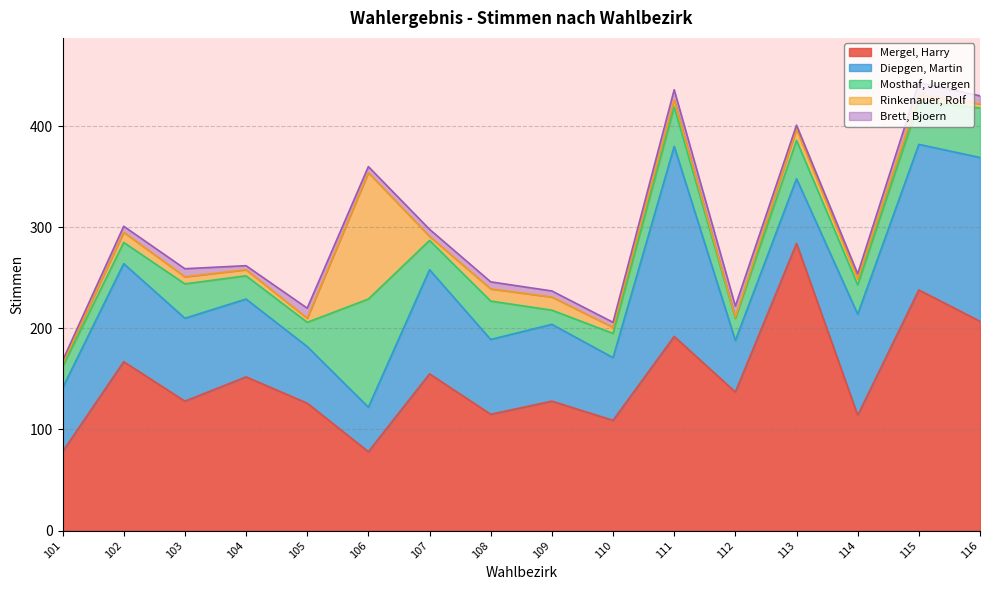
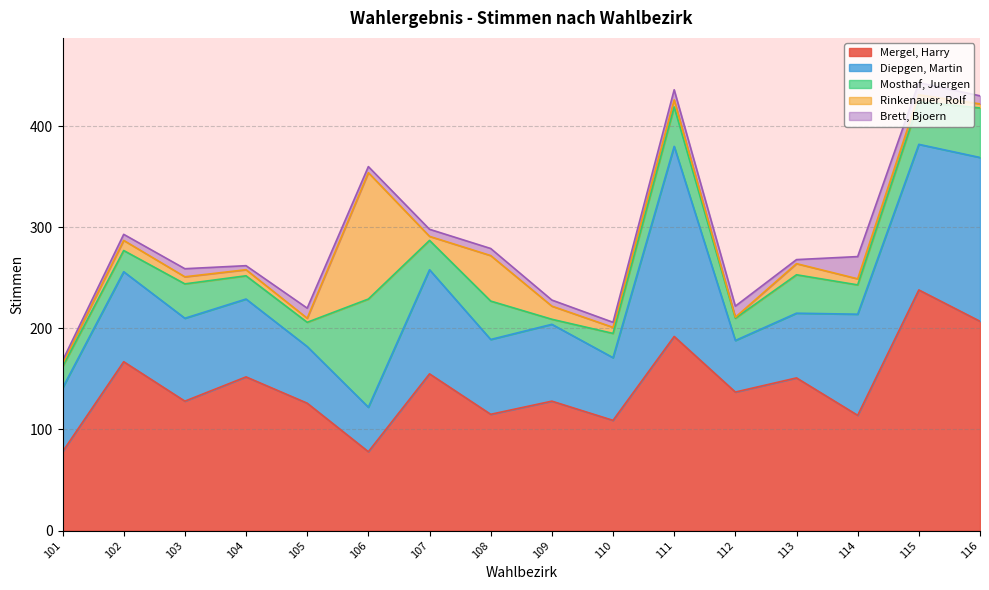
Diepgen, Martin, 102: 97 -> 89
Rinkenauer, Rolf, 108: 12 -> 45
Mosthaf, Juergen, 109: 14 -> 5
Mergel, Harry, 113: 284 -> 151
Brett, Bjoern, 114: 5 -> 22
